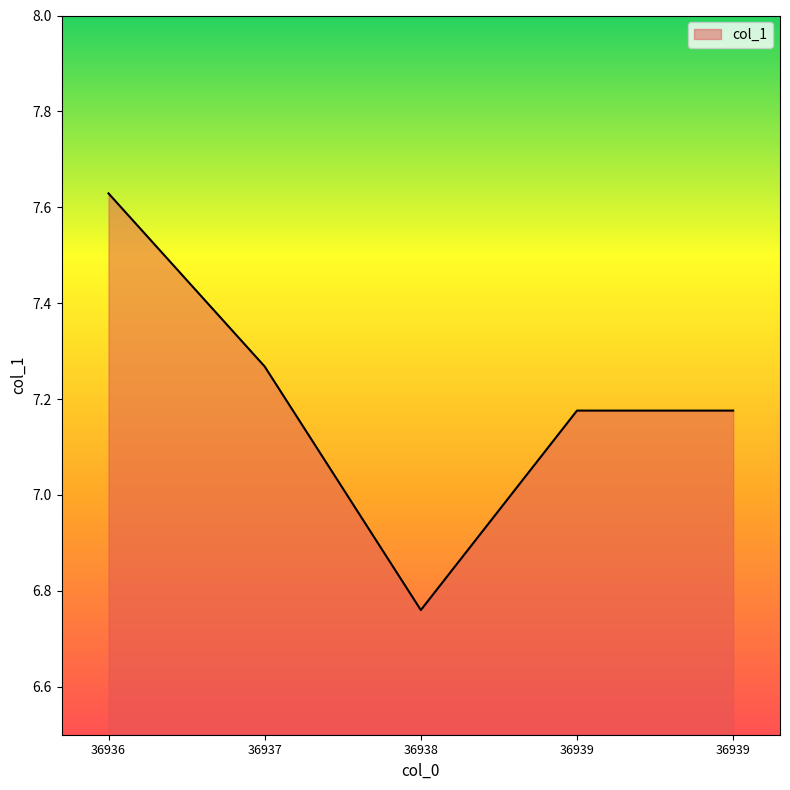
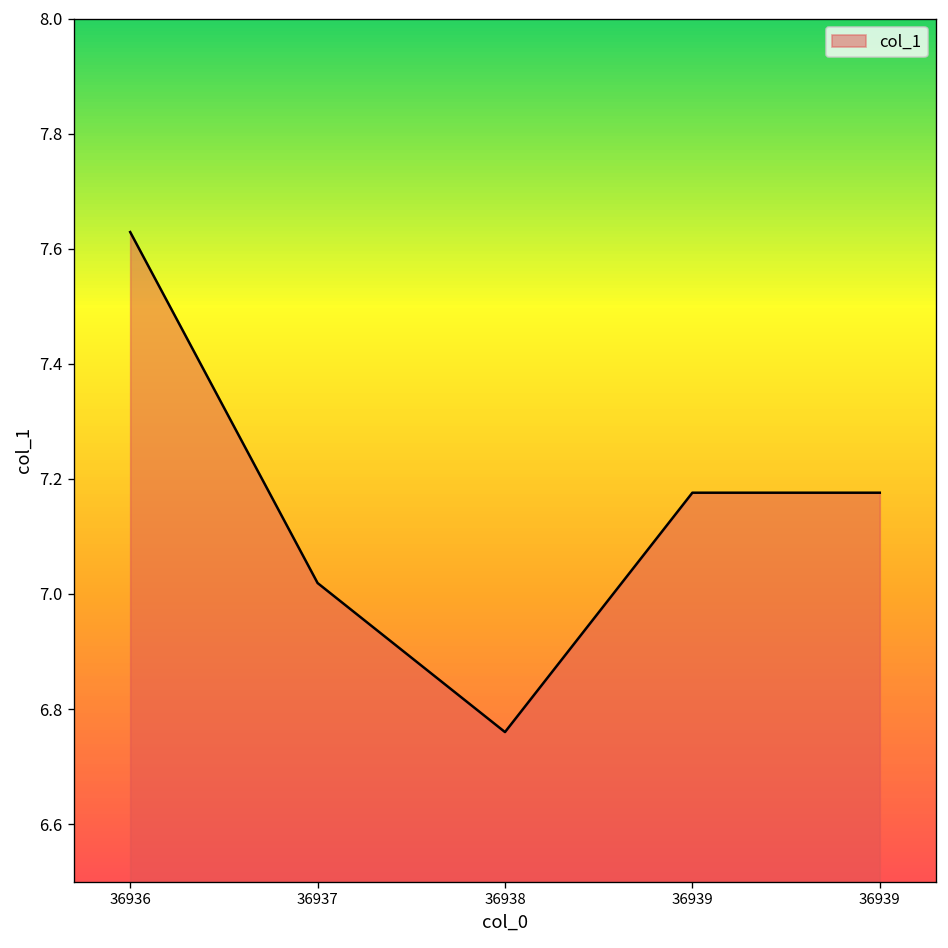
36937: 7.27 -> 7.02
